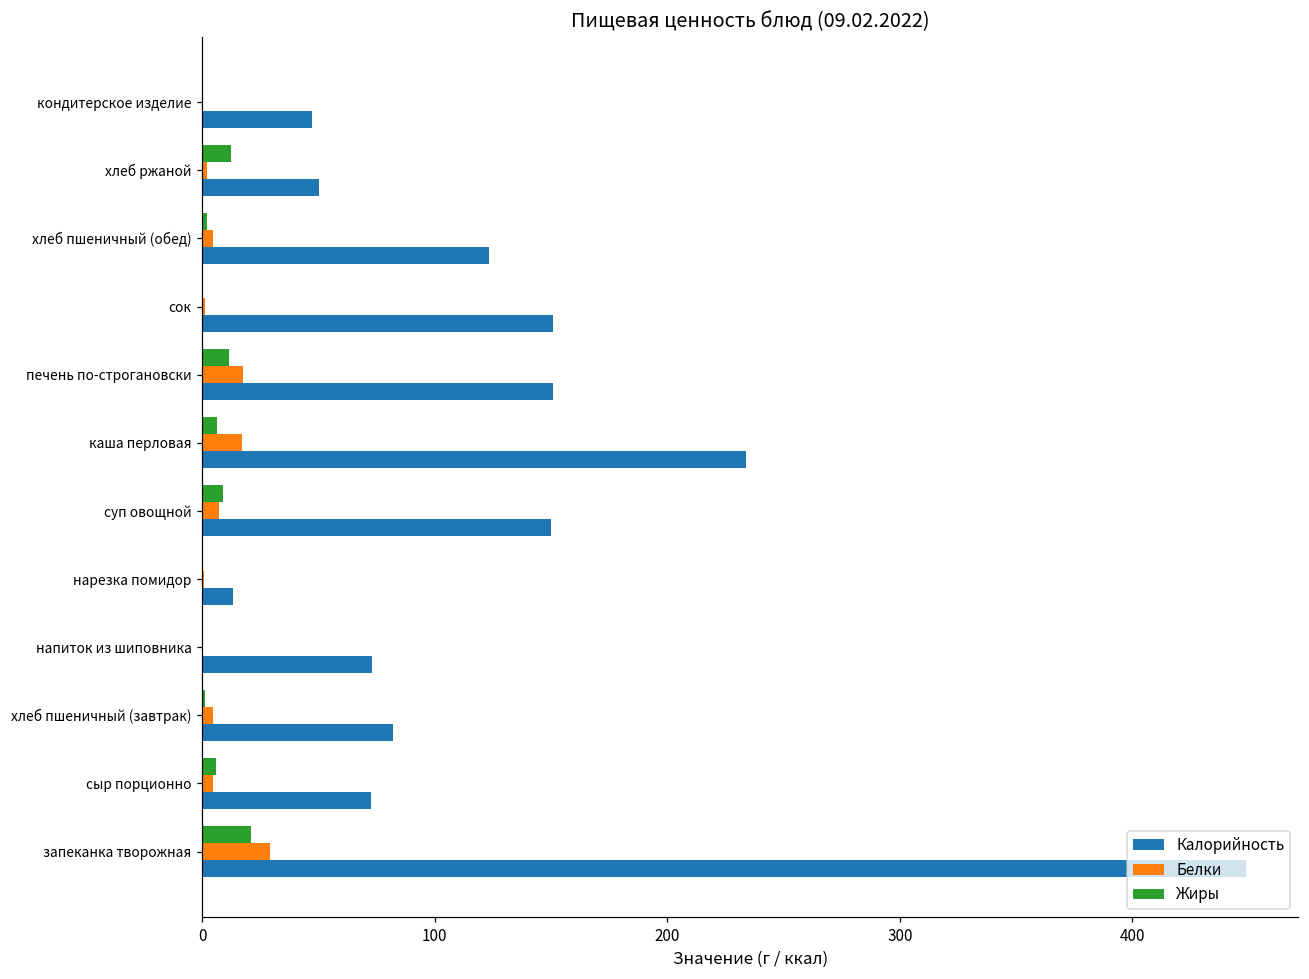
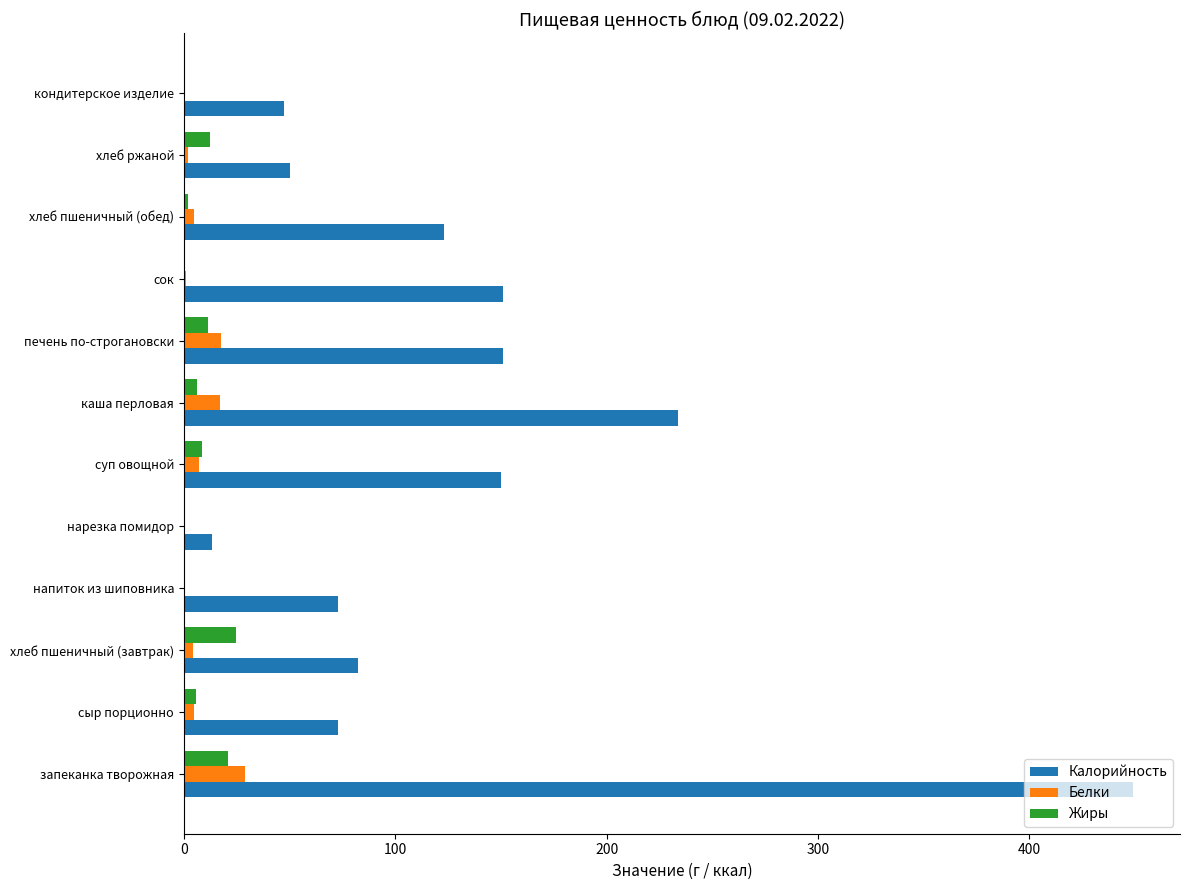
Жиры, хлеб пшеничный (завтрак): 1 -> 25
